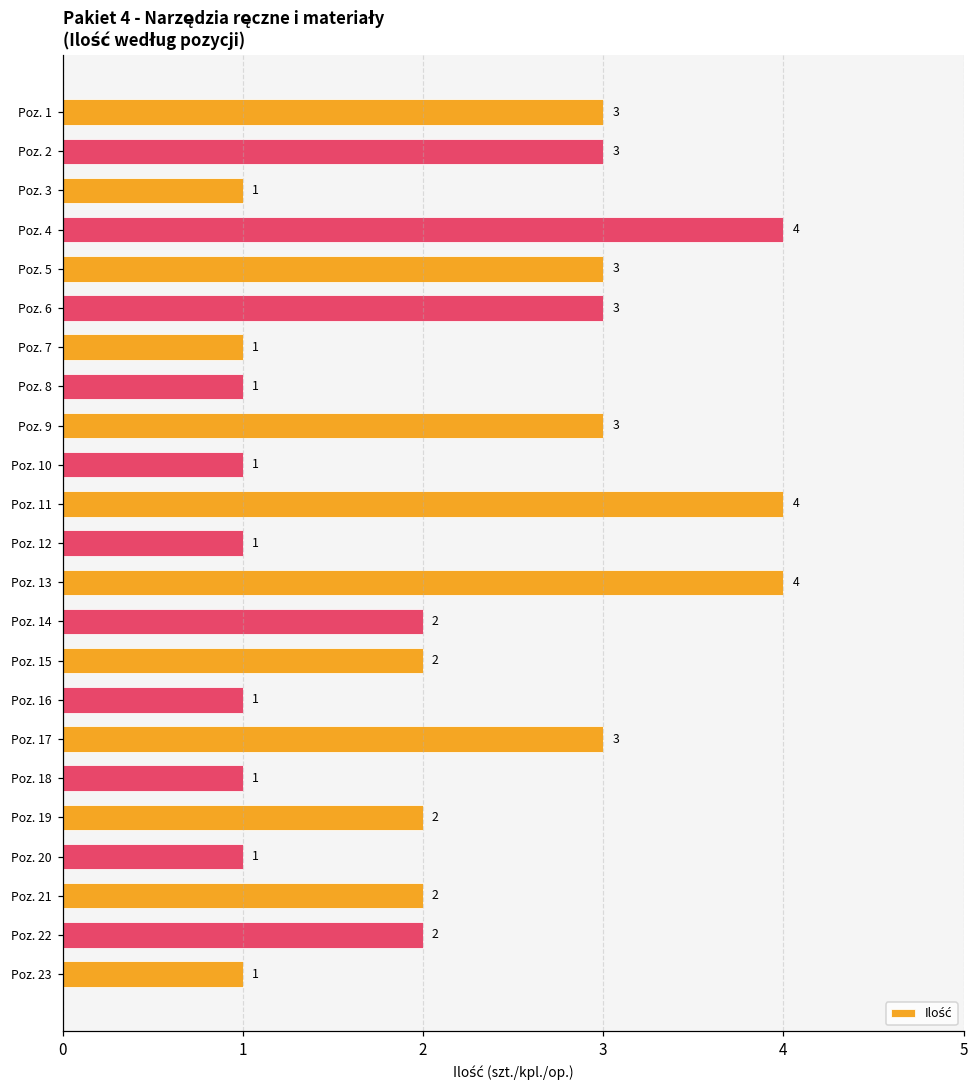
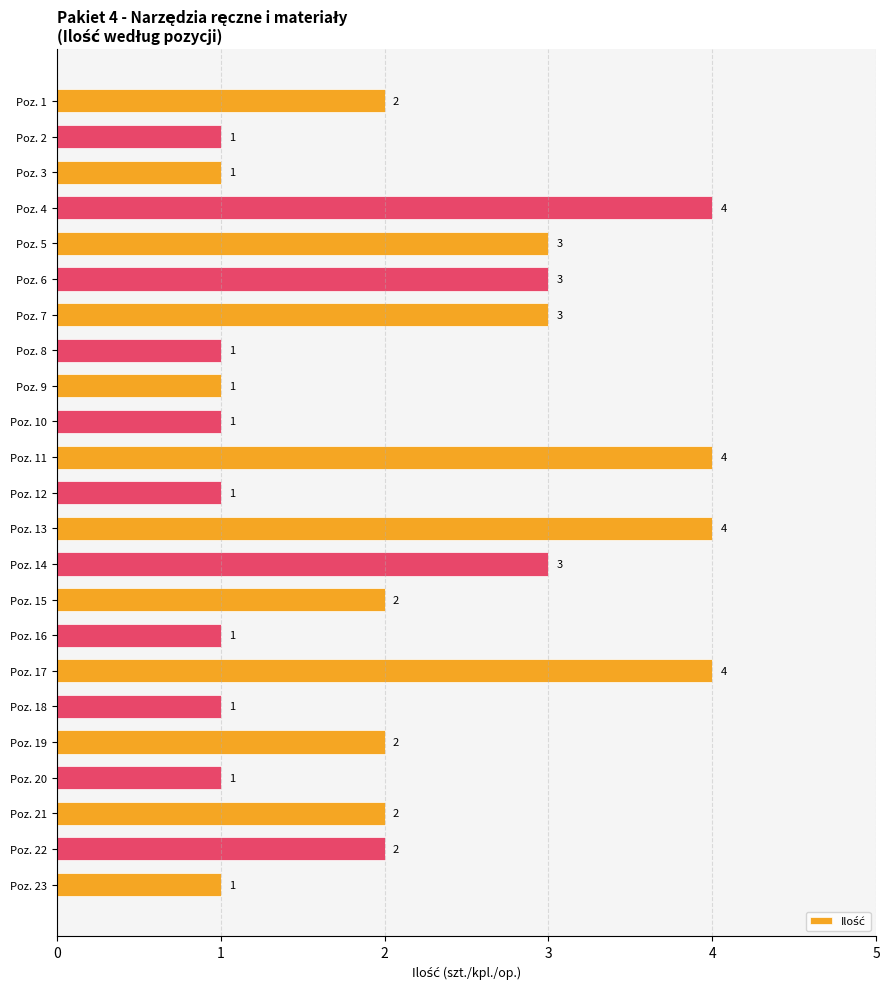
Poz. 1: 3 -> 2
Poz. 2: 3 -> 1
Poz. 7: 1 -> 3
Poz. 9: 3 -> 1
Poz. 14: 2 -> 3
Poz. 17: 3 -> 4
